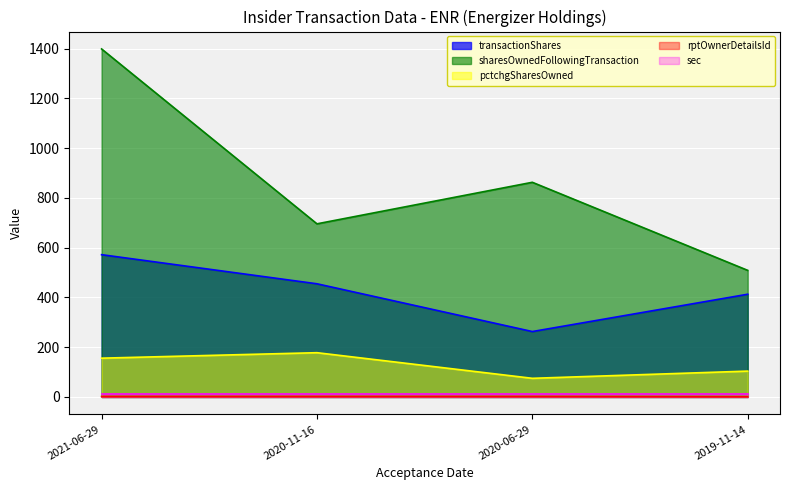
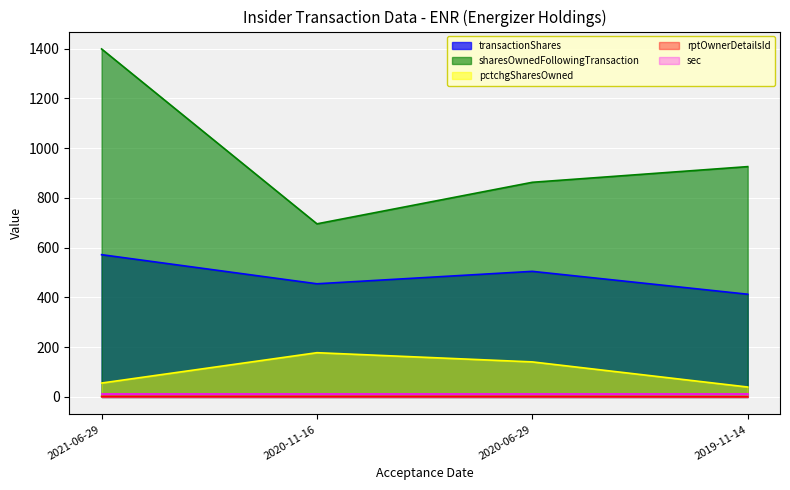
pctchgSharesOwned, 2021-06-29: 160 -> 60
transactionShares, 2020-06-29: 260 -> 510
pctchgSharesOwned, 2020-06-29: 80 -> 140
sharesOwnedFollowingTransaction, 2019-11-14: 510 -> 930
pctchgSharesOwned, 2019-11-14: 100 -> 40
